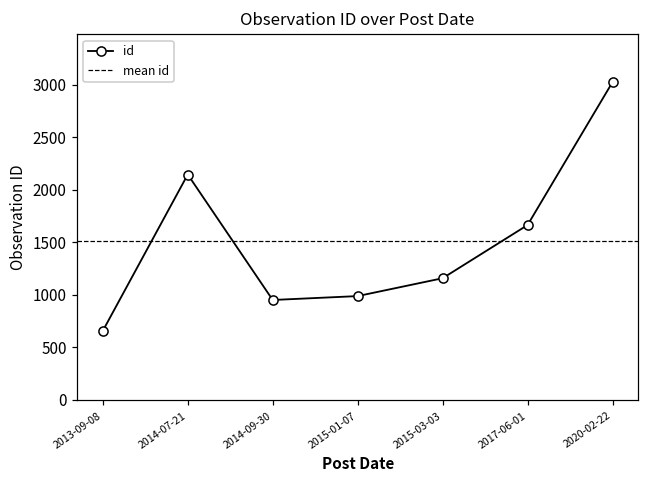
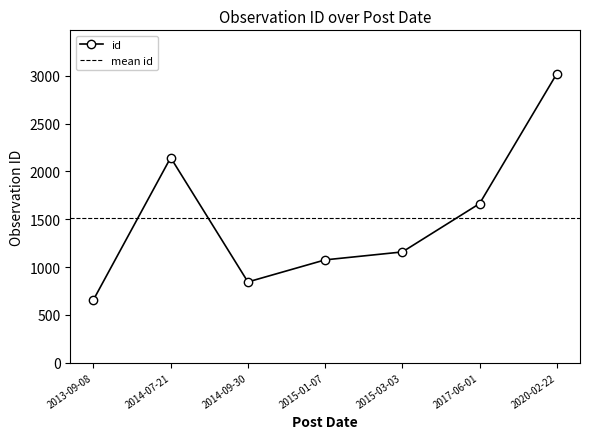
2014-09-30: 1000 -> 800
2015-01-07: 1000 -> 1100
